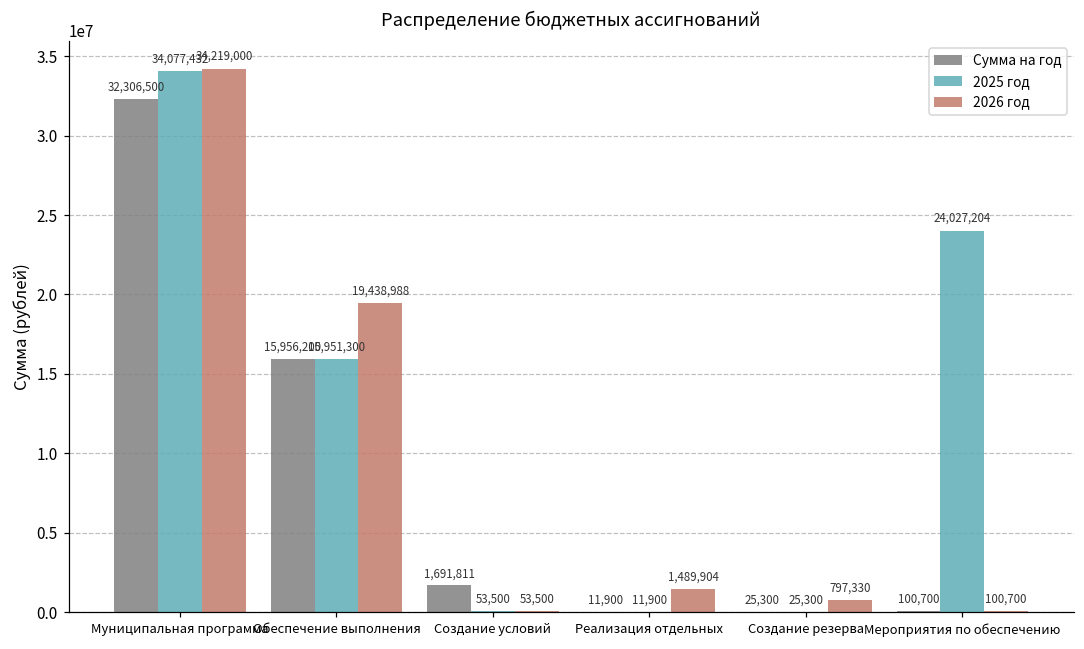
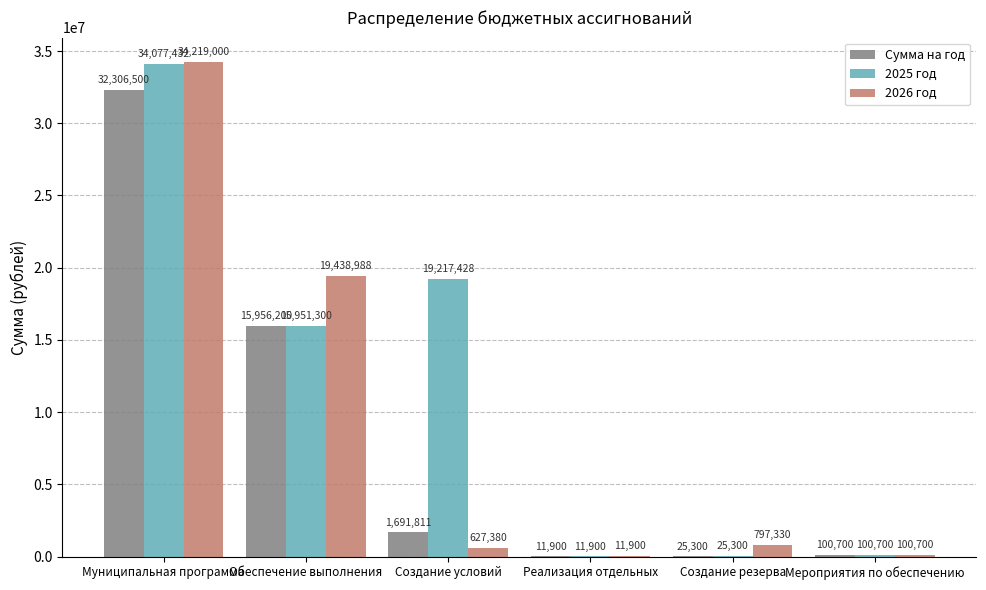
2025 год, Создание условий: 53,500 -> 19,217,428
2026 год, Создание условий: 53,500 -> 627,380
2026 год, Реализация отдельных: 1,489,904 -> 11,900
2025 год, Мероприятия по обеспечению: 24,027,204 -> 100,700
